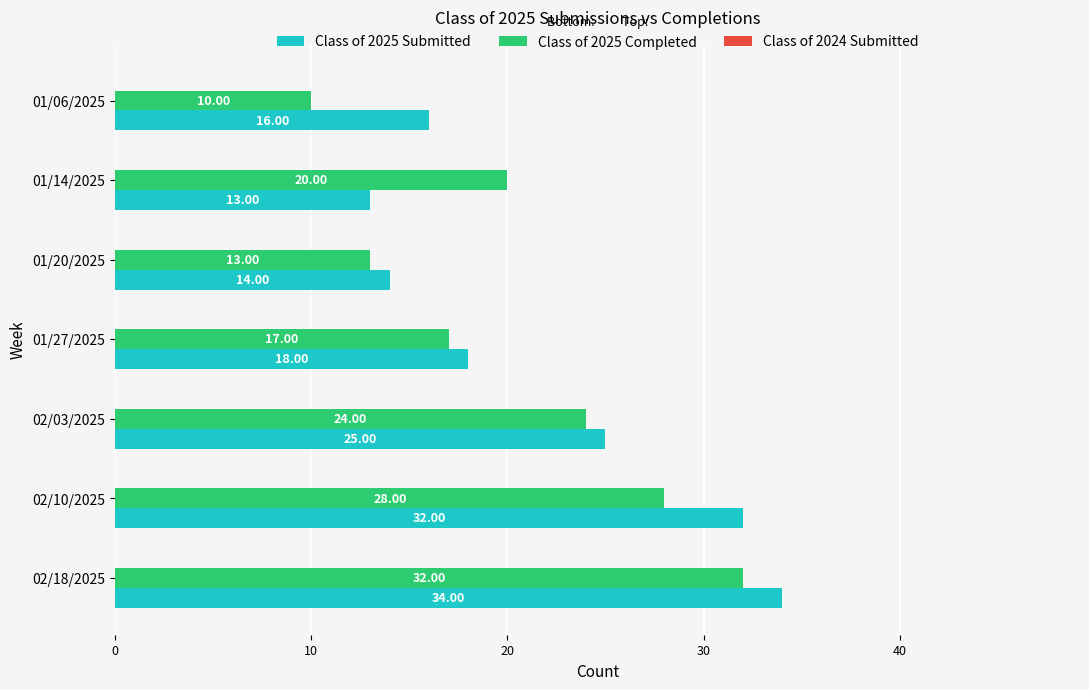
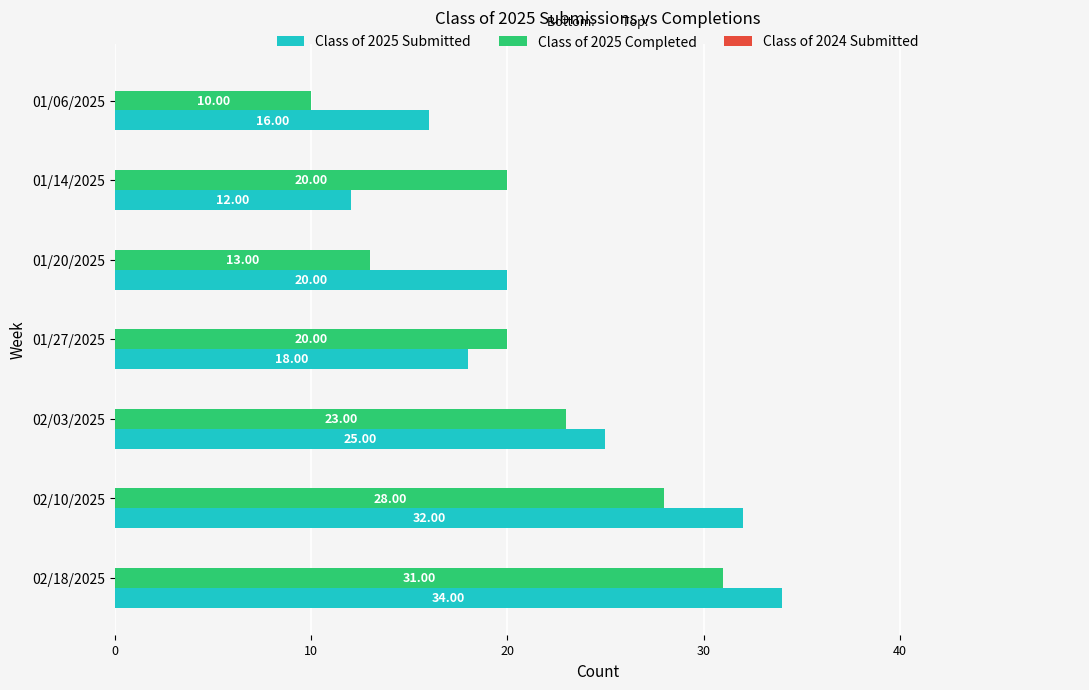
Class of 2025 Submitted, 01/14/2025: 13.00 -> 12.00
Class of 2025 Submitted, 01/20/2025: 14.00 -> 20.00
Class of 2025 Completed, 01/27/2025: 17.00 -> 20.00
Class of 2025 Completed, 02/03/2025: 24.00 -> 23.00
Class of 2025 Completed, 02/18/2025: 32.00 -> 31.00
